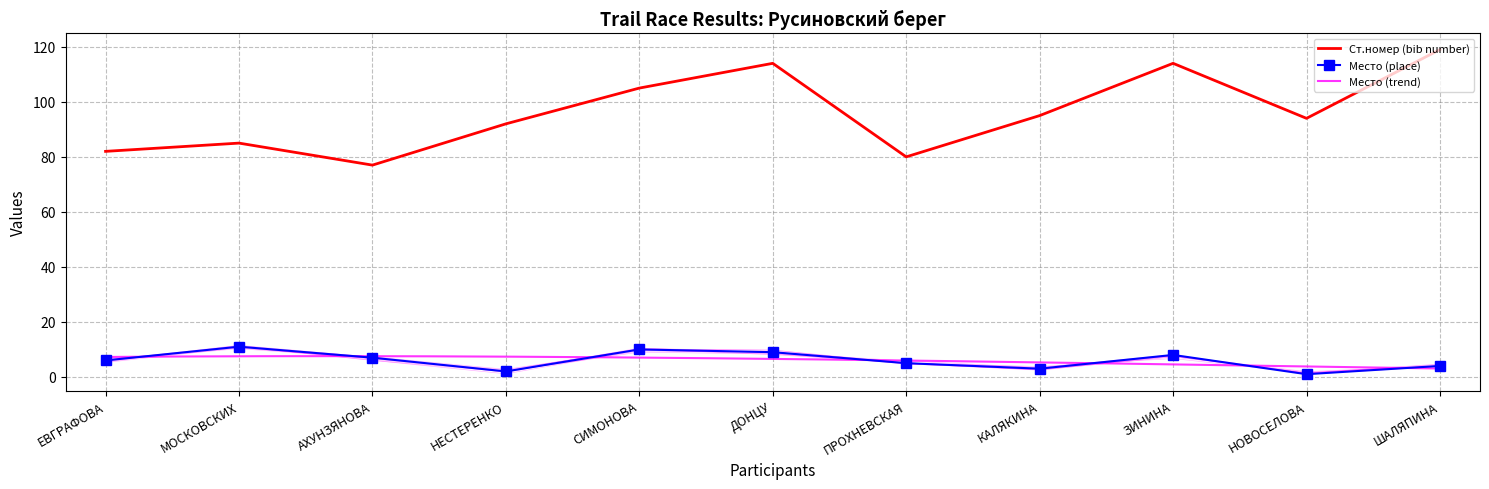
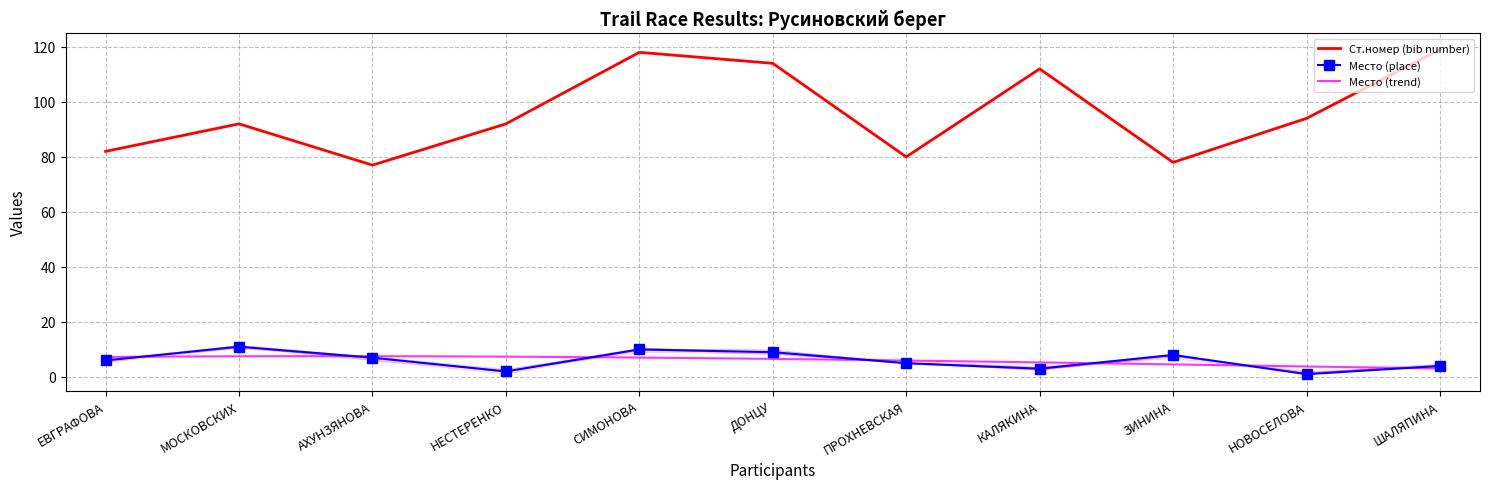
Ст.номер (bib number), МОСКОВСКИХ: 85 -> 92
Ст.номер (bib number), СИМОНОВА: 105 -> 118
Ст.номер (bib number), КАЛЯКИНА: 95 -> 112
Ст.номер (bib number), ЗИНИНА: 114 -> 78
